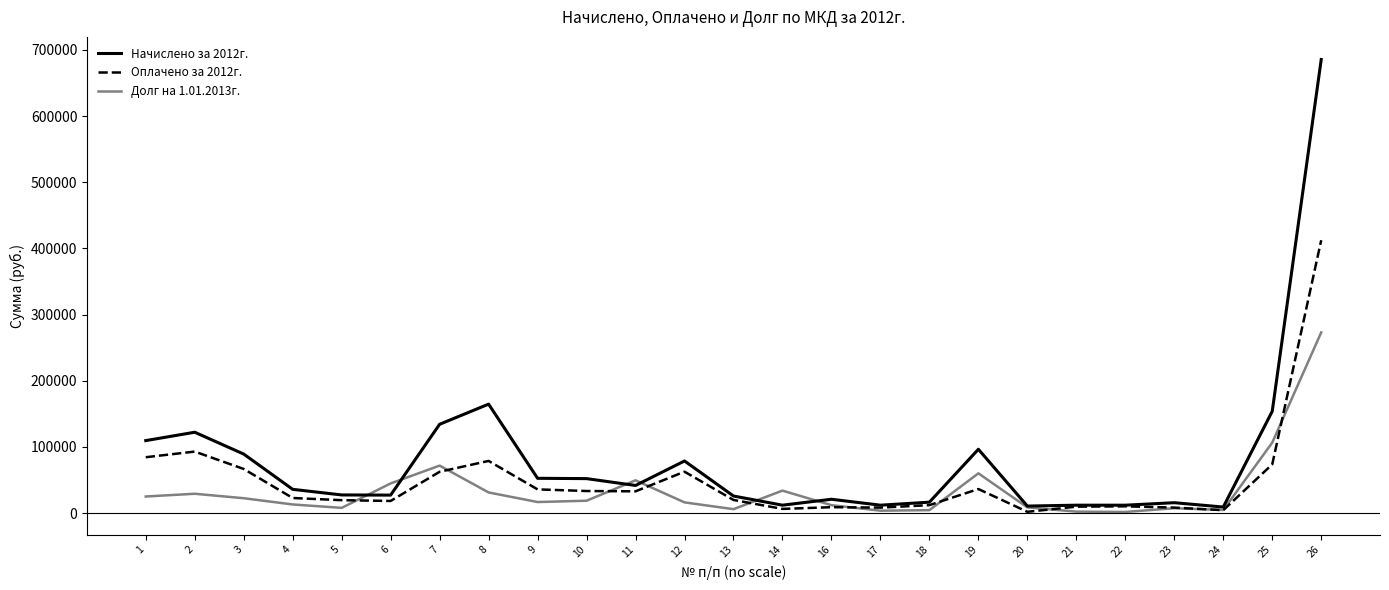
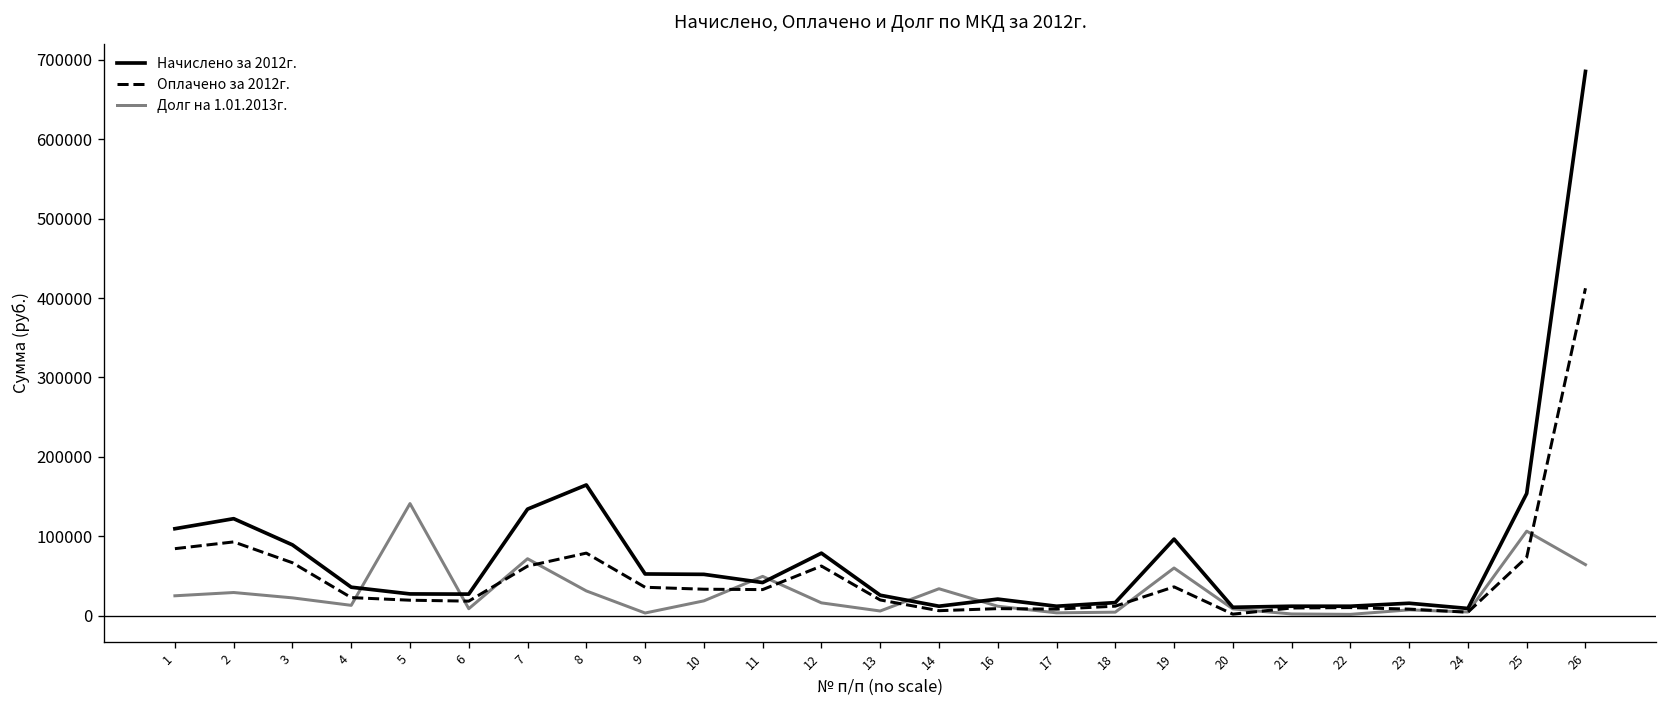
Долг на 1.01.2013г., 5: 10000 -> 140000
Долг на 1.01.2013г., 6: 40000 -> 10000
Долг на 1.01.2013г., 9: 20000 -> 0
Долг на 1.01.2013г., 26: 270000 -> 60000
